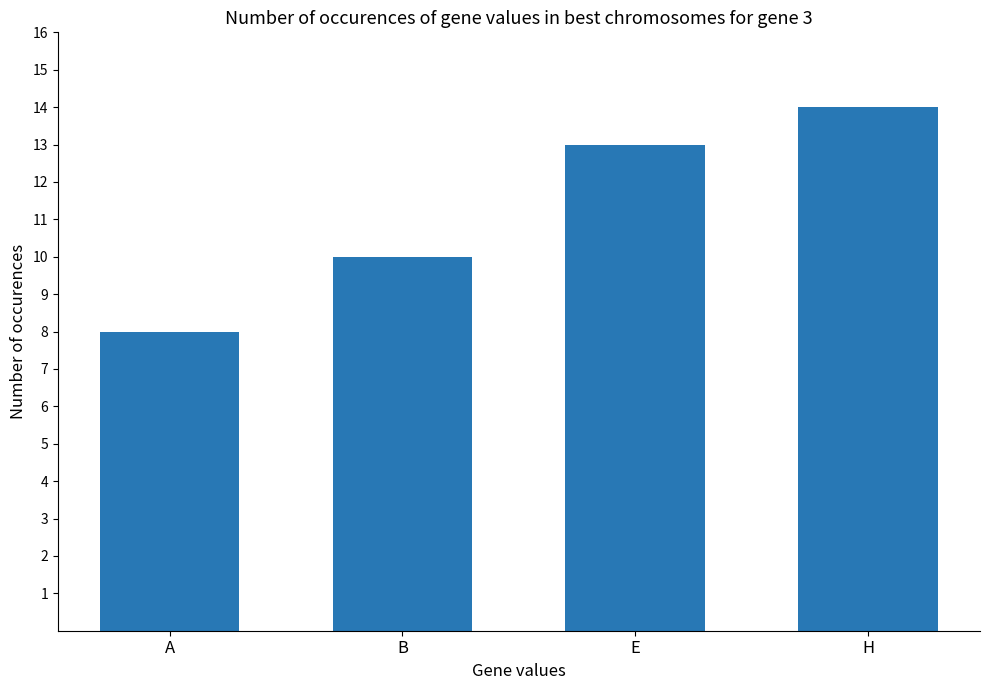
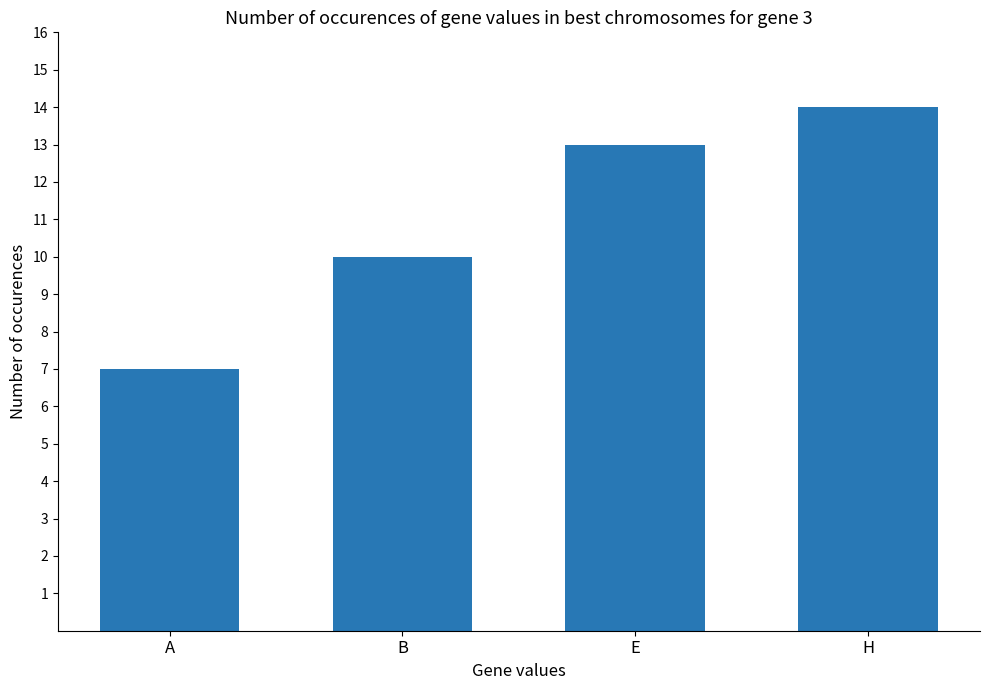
A: 8 -> 7
